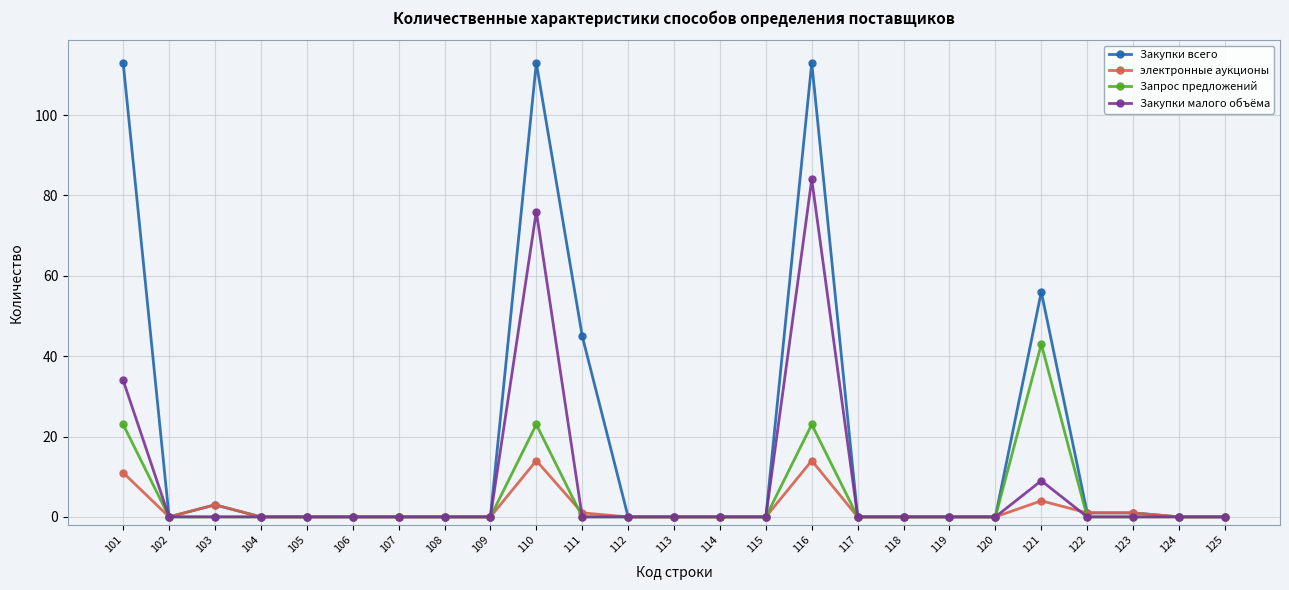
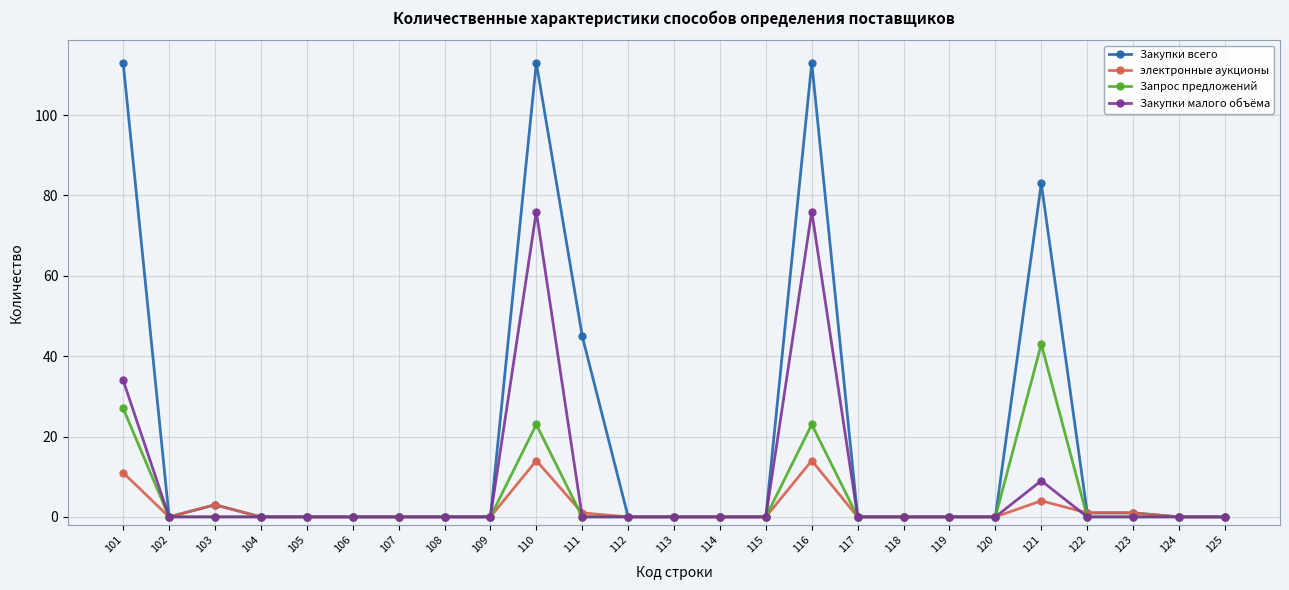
Запрос предложений, 101: 23 -> 27
Закупки малого объёма, 116: 84 -> 76
Закупки всего, 121: 56 -> 83
